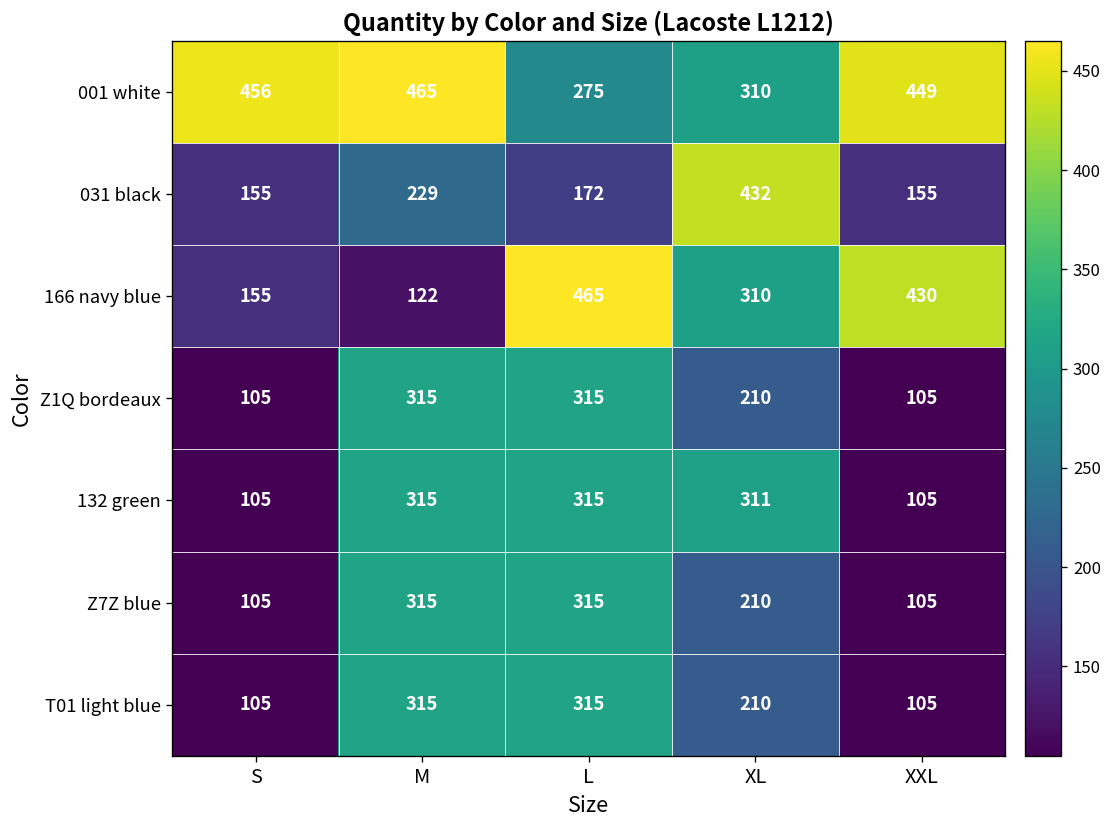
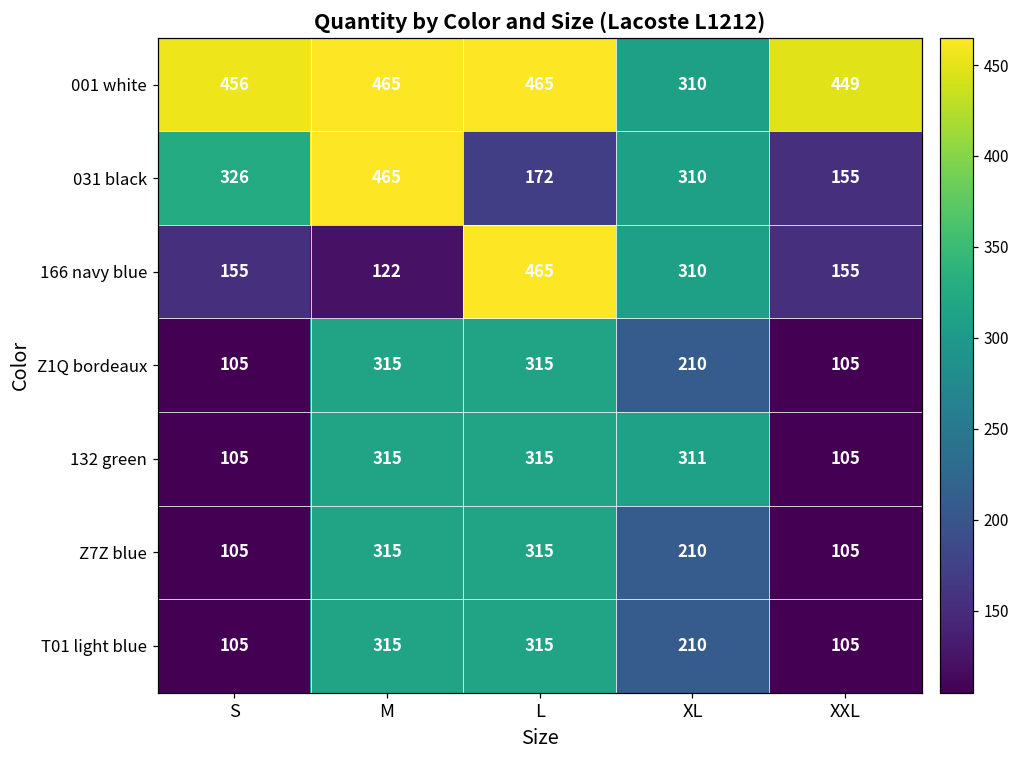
001 white, L: 275 -> 465
031 black, S: 155 -> 326
031 black, M: 229 -> 465
031 black, XL: 432 -> 310
166 navy blue, XXL: 430 -> 155
